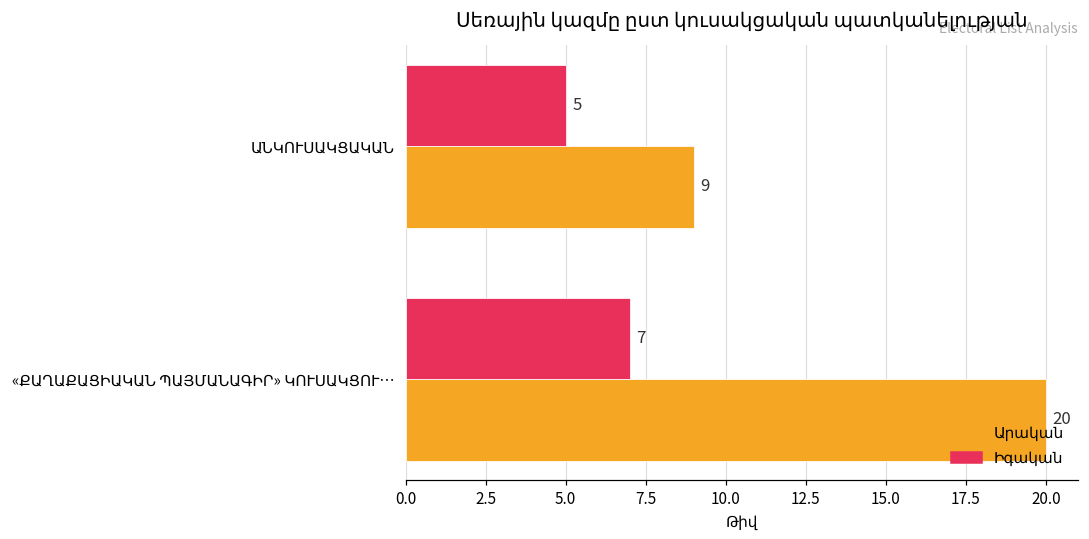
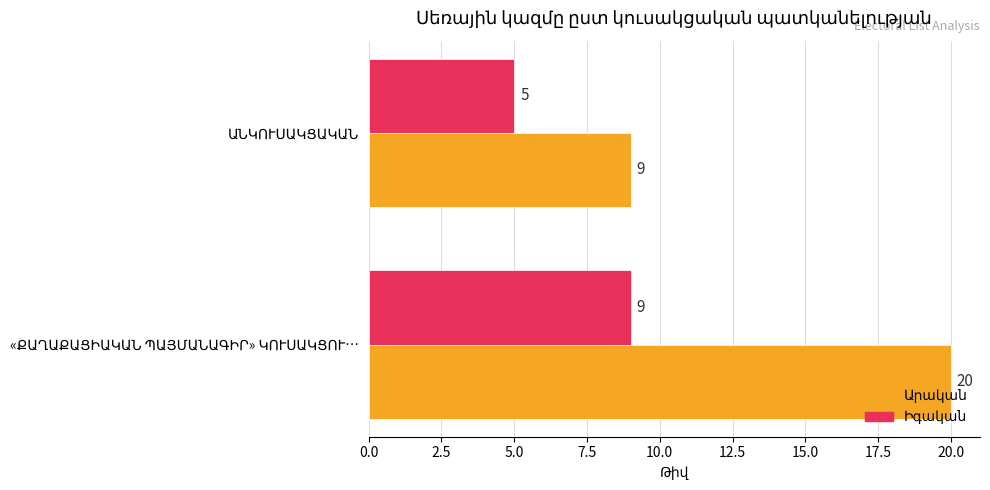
Իգական, «ՔԱՂԱՔԱՑԻԱԿԱՆ ՊԱՅՄԱՆԱԳԻՐ» ԿՈՒՍԱԿՑՈՒ…: 7 -> 9
